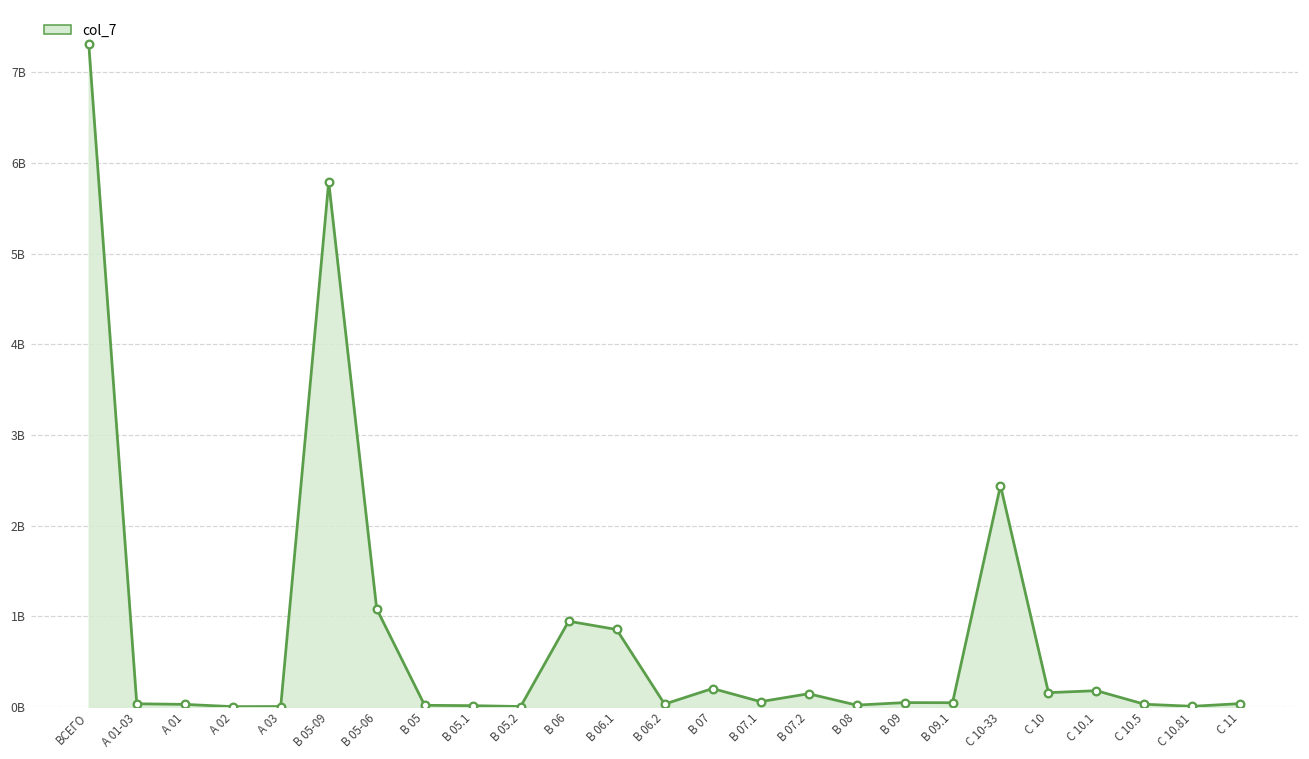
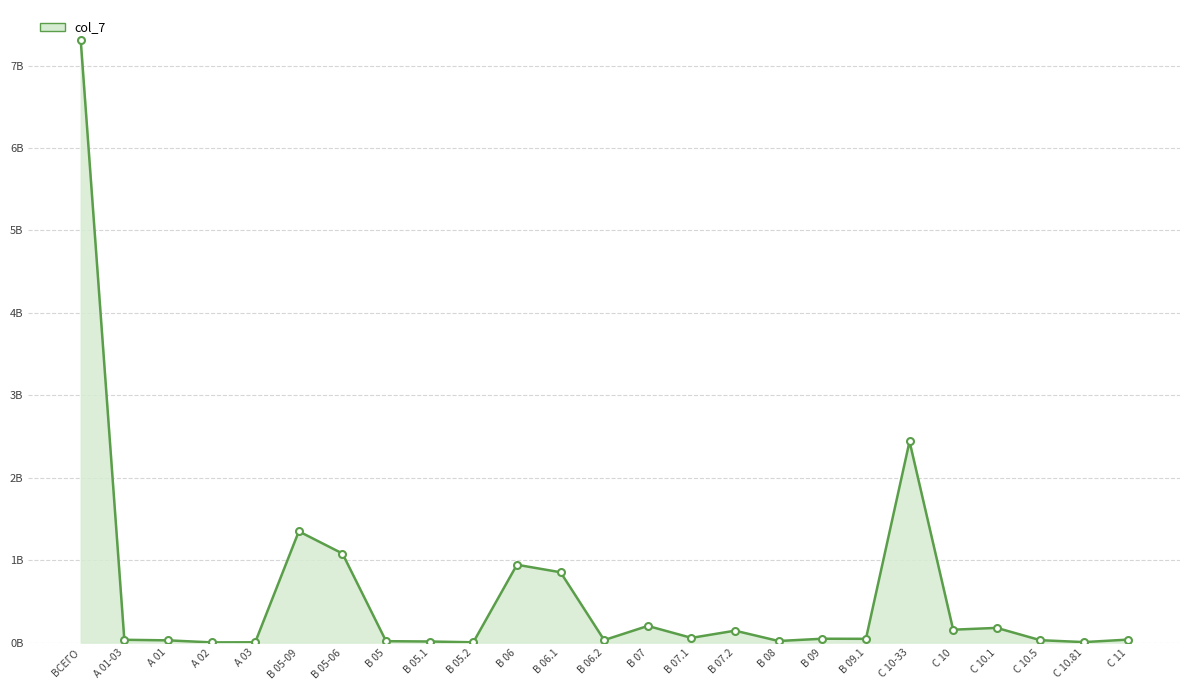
B 05-09: 5800000000 -> 1300000000
